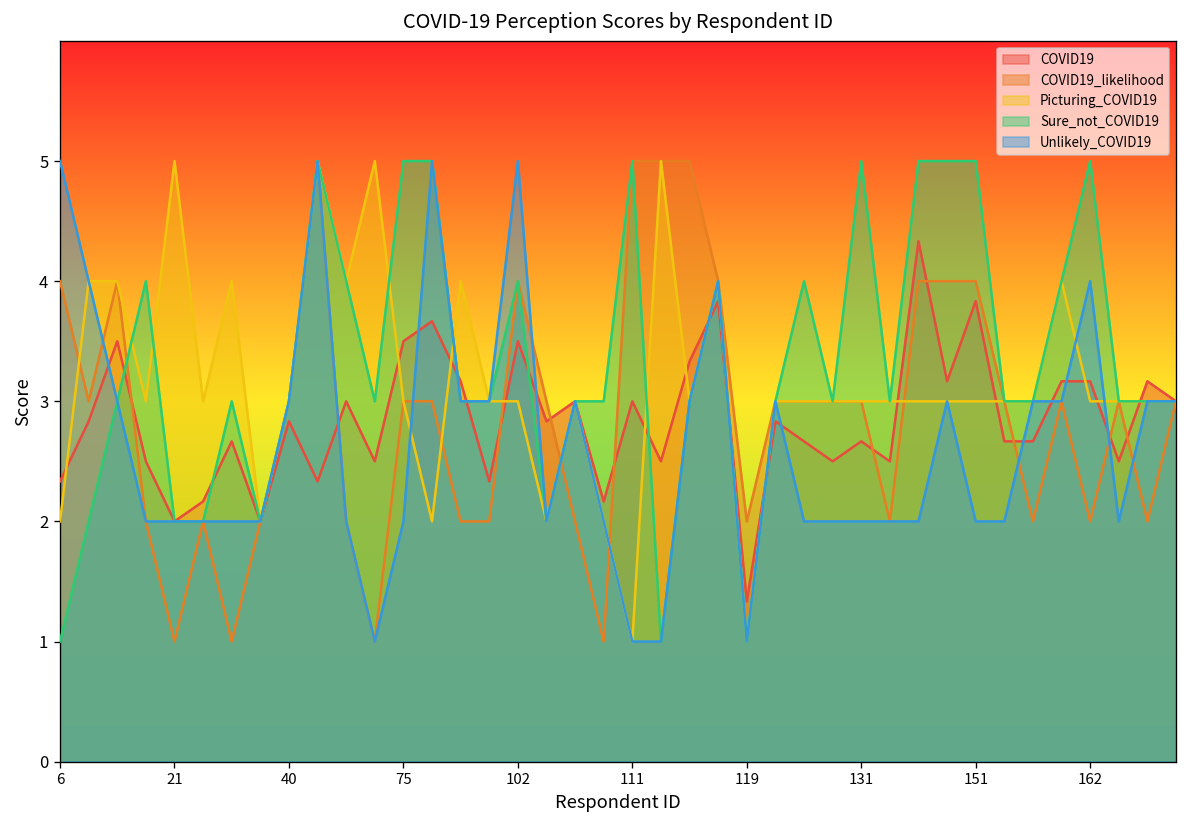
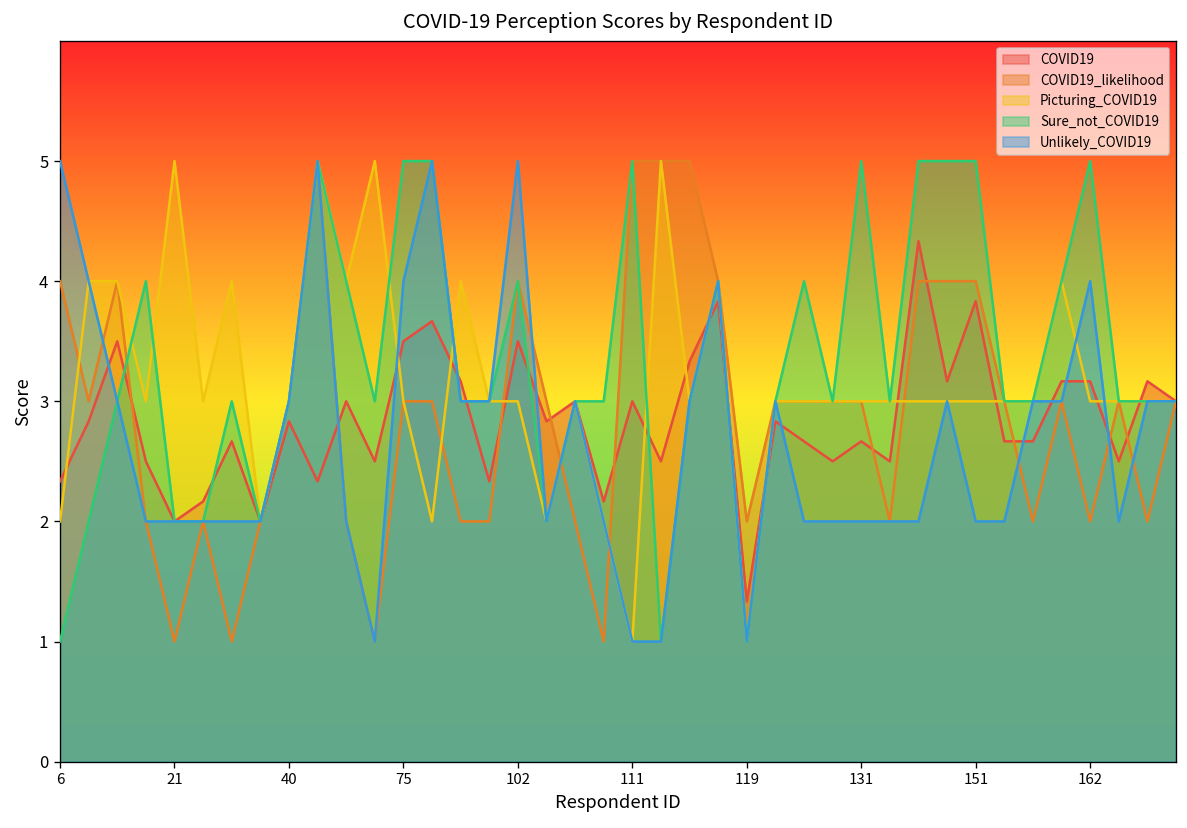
Unlikely_COVID19, 75: 2 -> 4
